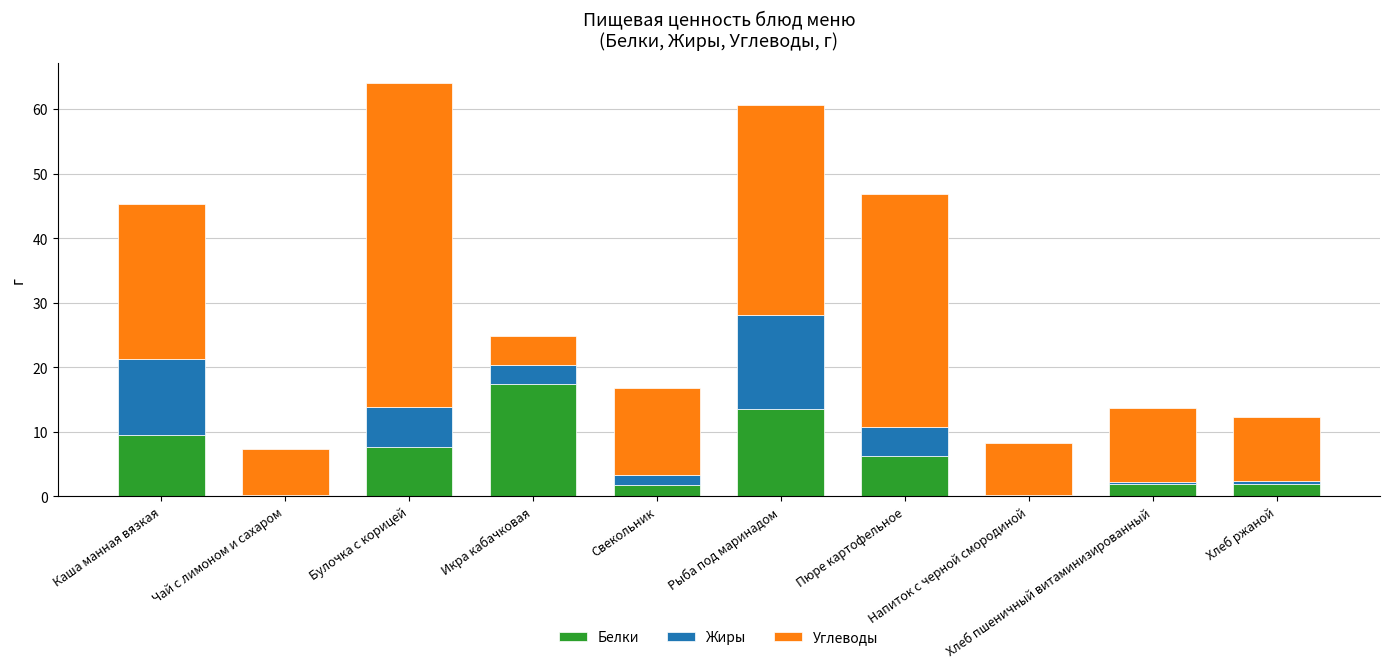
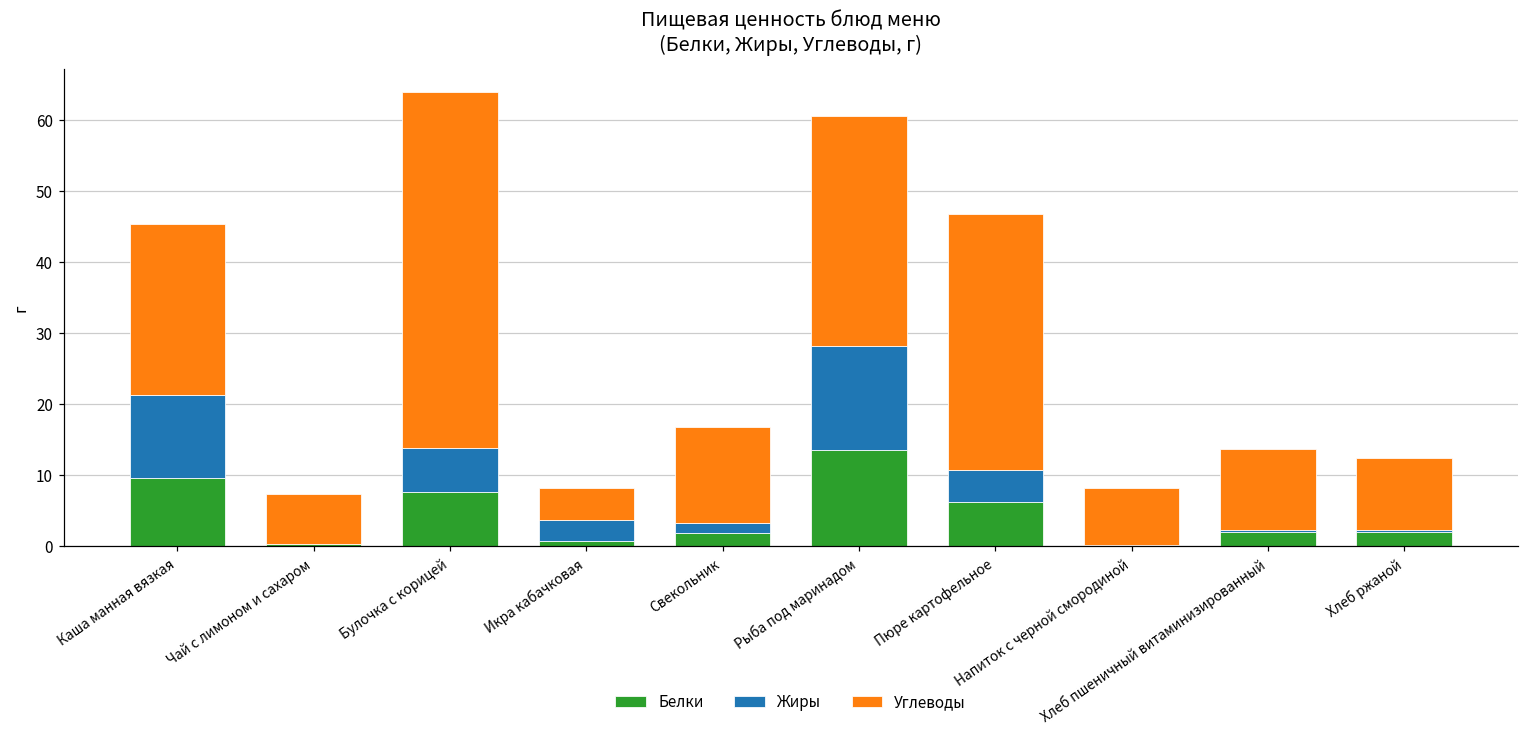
Белки, Икра кабачковая: 17 -> 1
